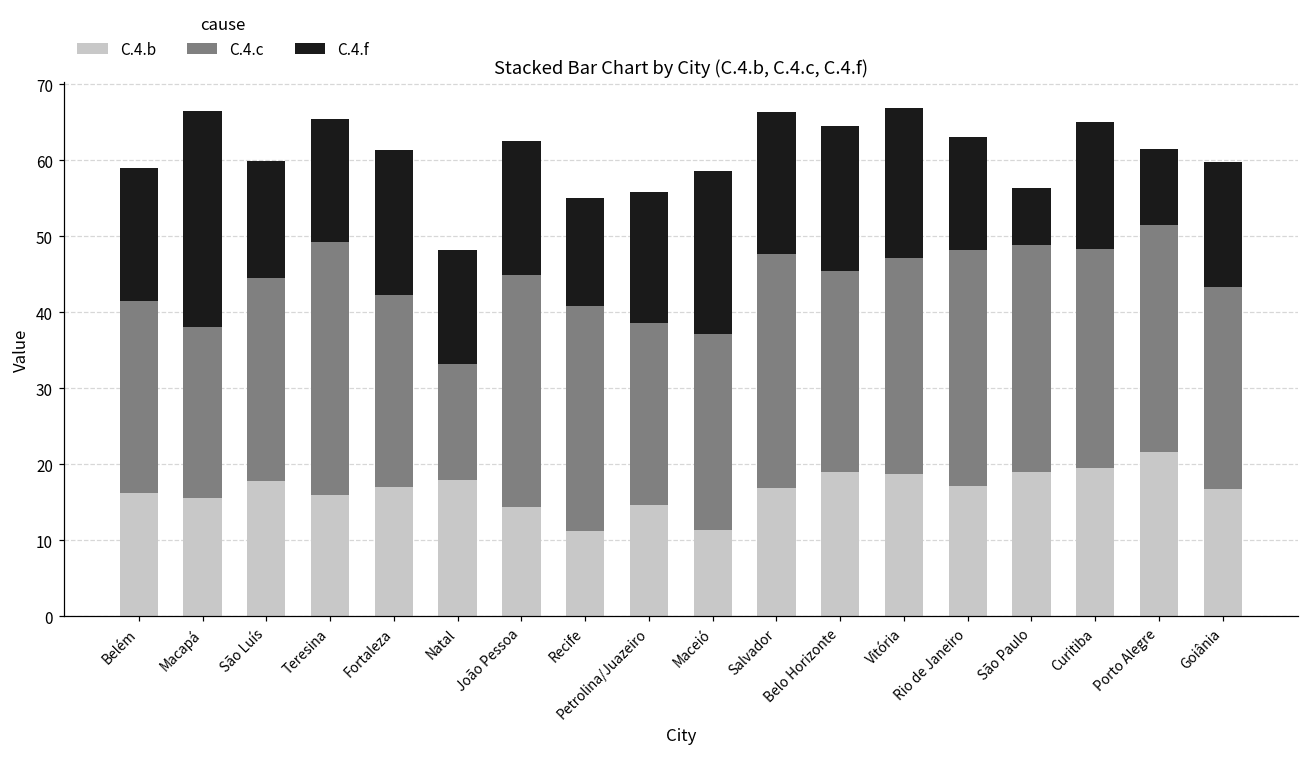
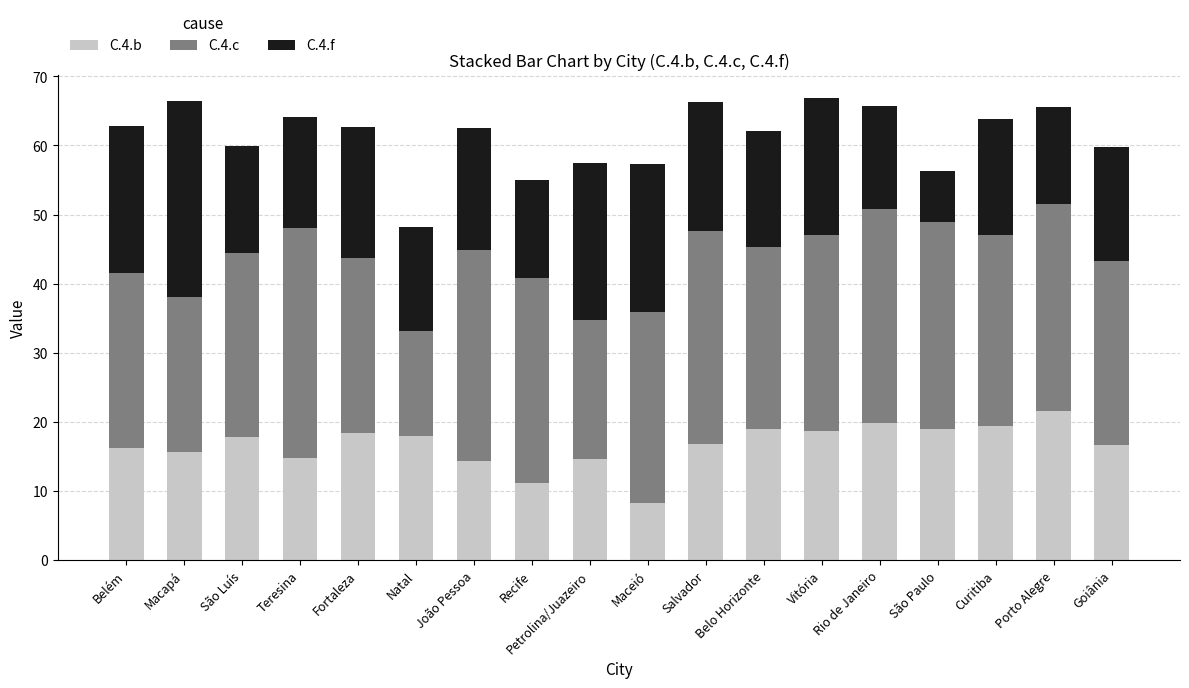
C.4.f, Belém: 18 -> 21
C.4.b, Teresina: 16 -> 15
C.4.b, Fortaleza: 17 -> 18
C.4.c, Petrolina/Juazeiro: 24 -> 20
C.4.f, Petrolina/Juazeiro: 17 -> 23
C.4.b, Maceió: 11 -> 8
C.4.c, Maceió: 26 -> 28
C.4.f, Belo Horizonte: 19 -> 17
C.4.b, Rio de Janeiro: 17 -> 20
C.4.c, Curitiba: 29 -> 28
C.4.f, Porto Alegre: 10 -> 14
